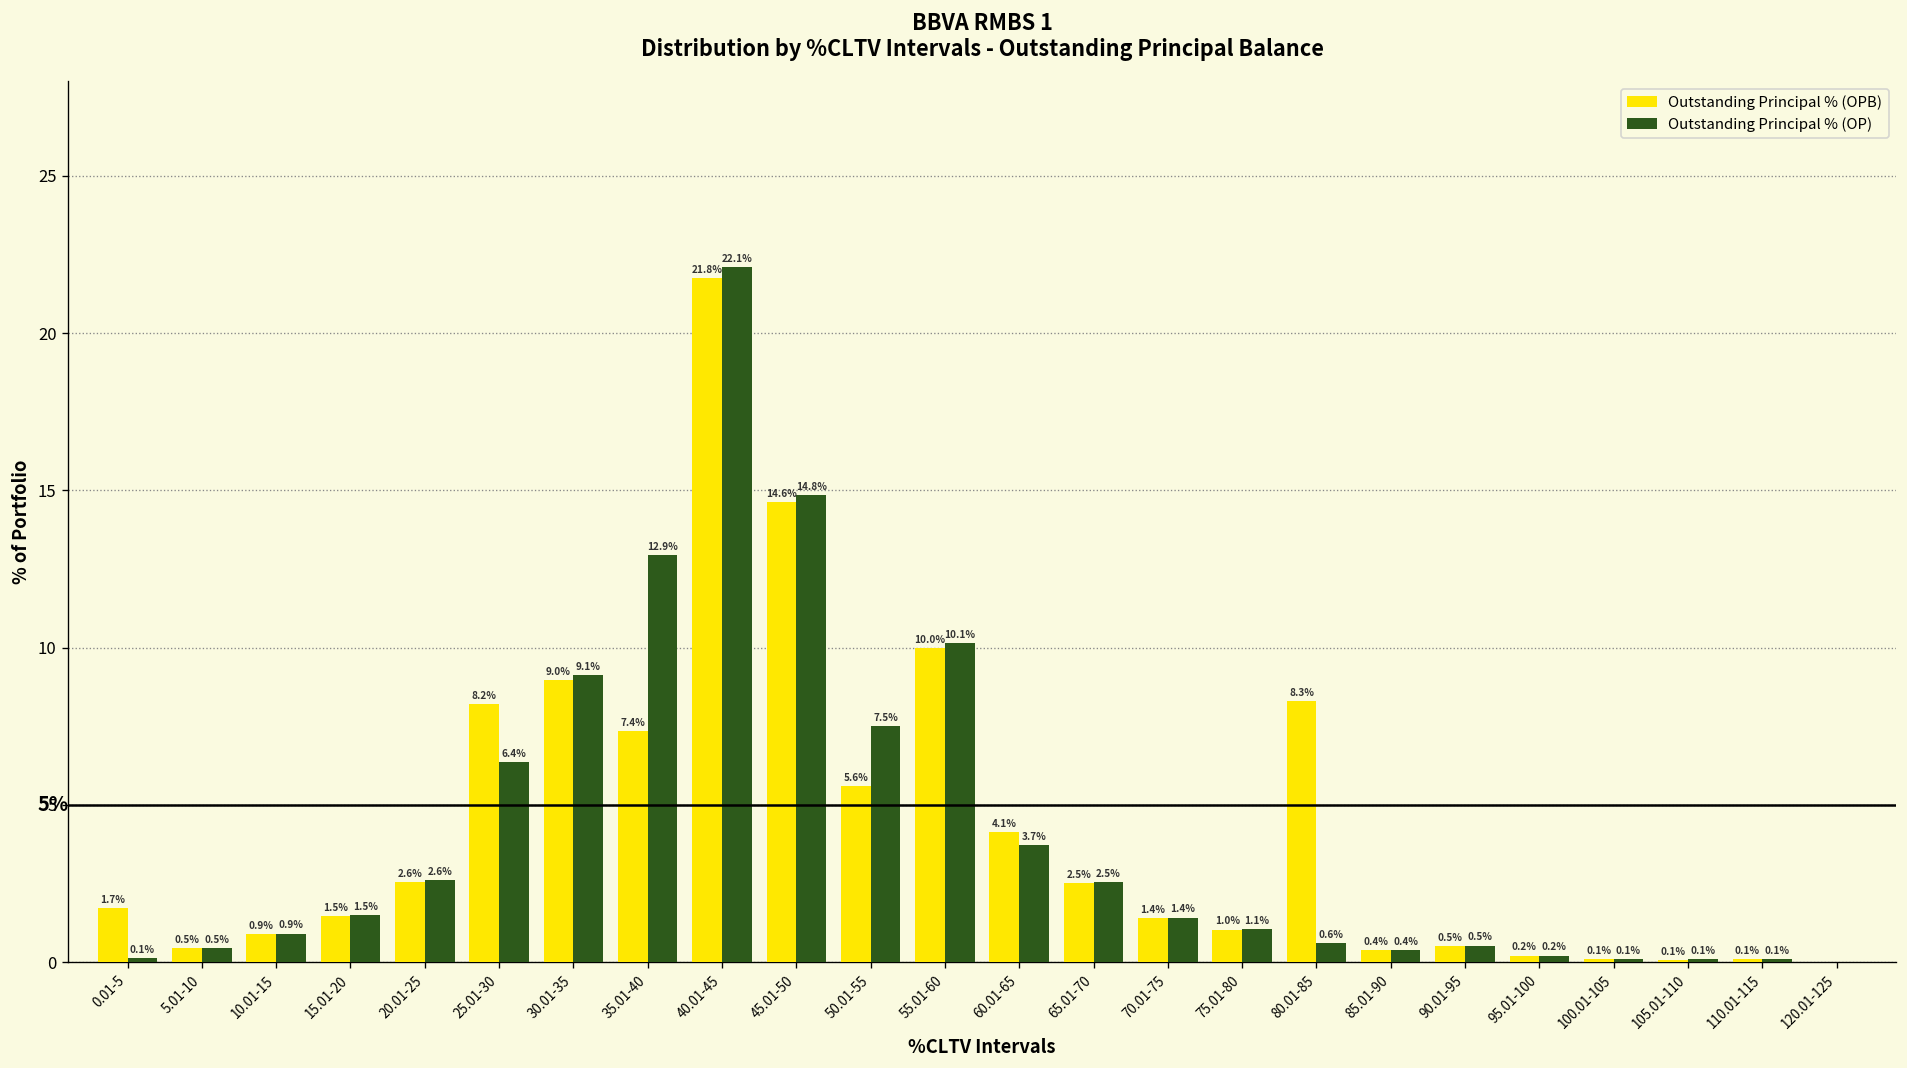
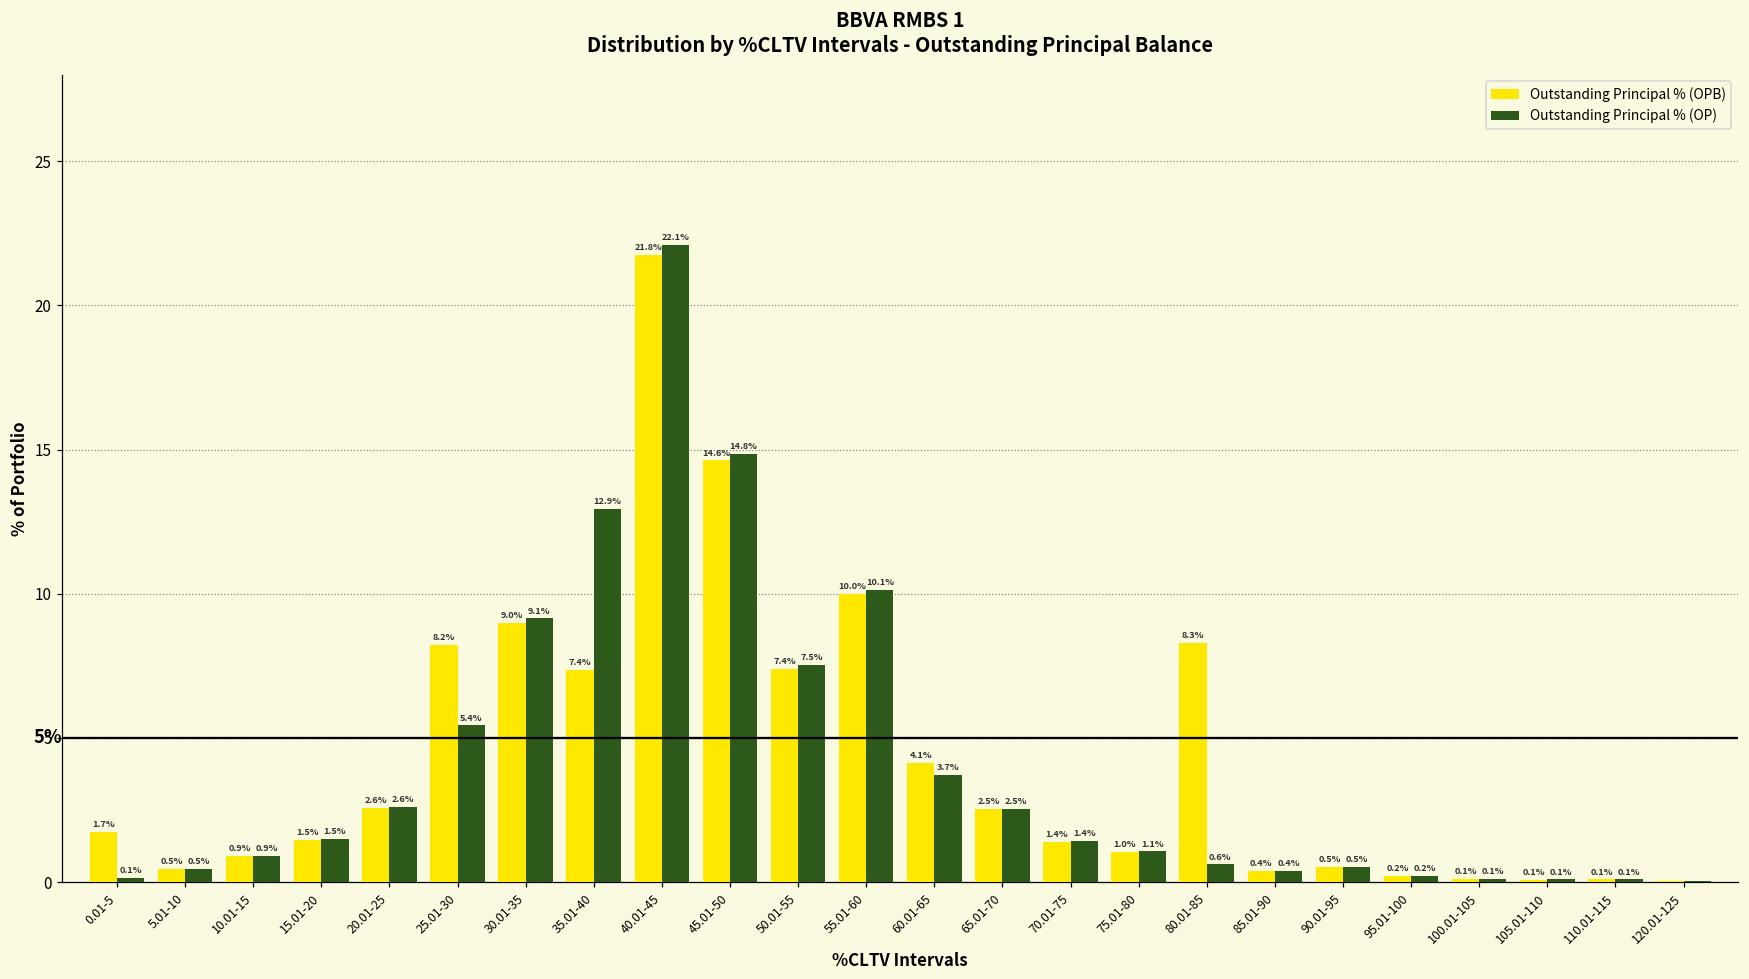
Outstanding Principal % (OP), 25.01-30: 6.4% -> 5.4%
Outstanding Principal % (OPB), 50.01-55: 5.6% -> 7.4%
